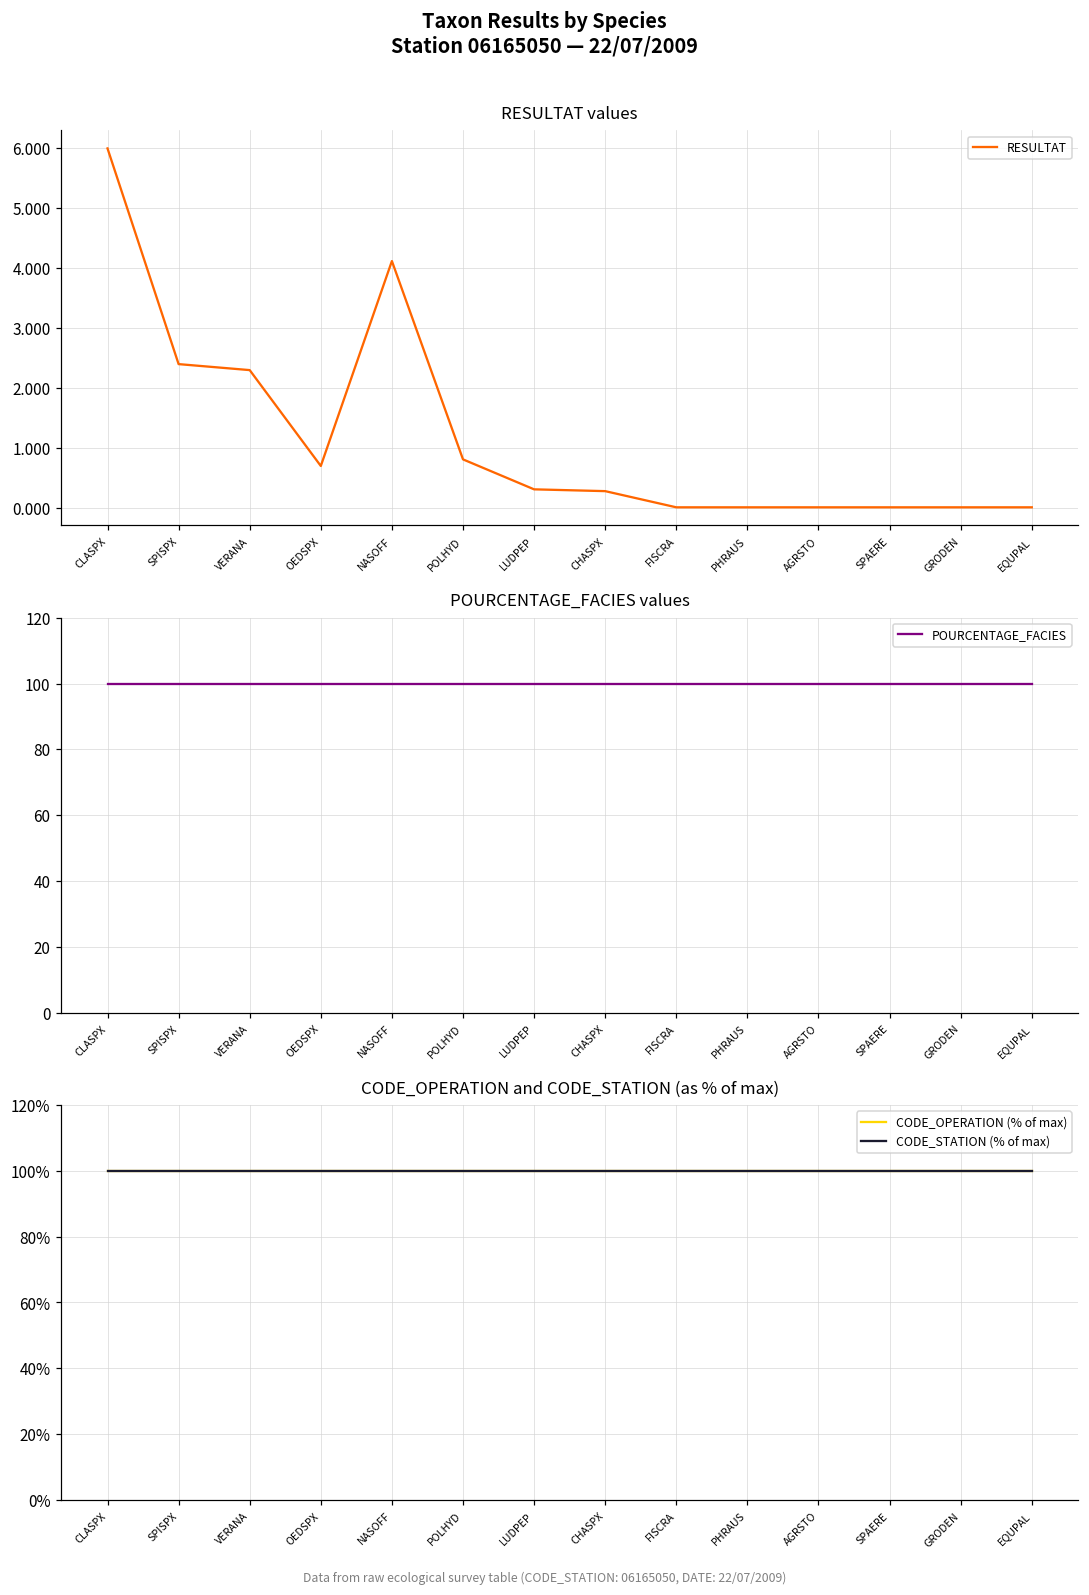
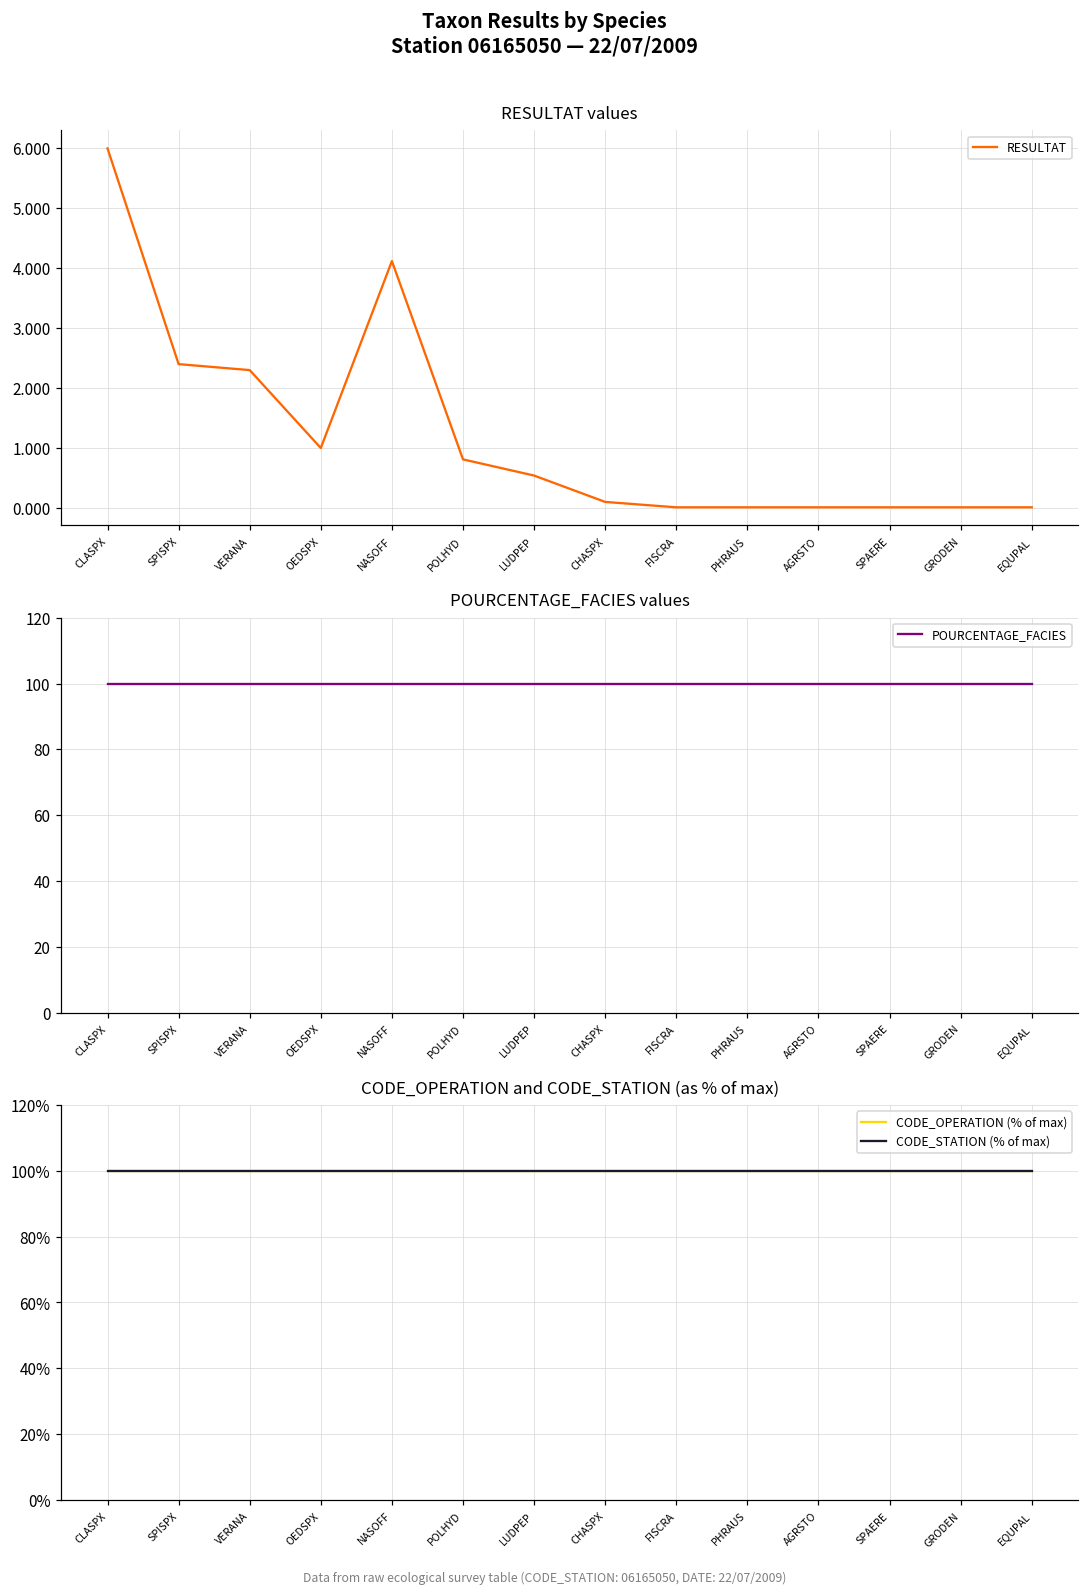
RESULTAT values, OEDSPX: 0.7 -> 1.0
RESULTAT values, LUDPEP: 0.3 -> 0.5
RESULTAT values, CHASPX: 0.3 -> 0.1
